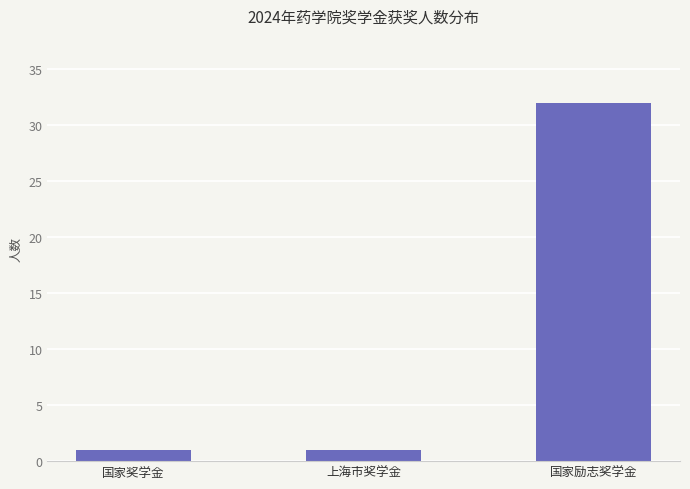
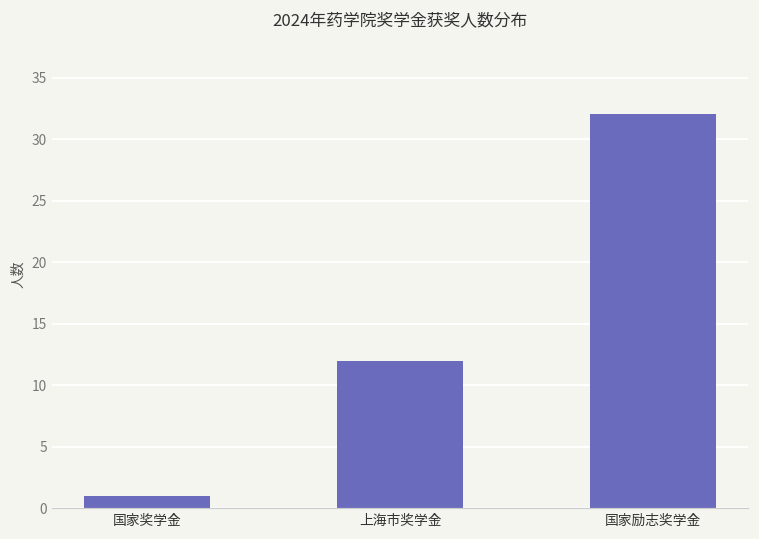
上海市奖学金: 1 -> 12
